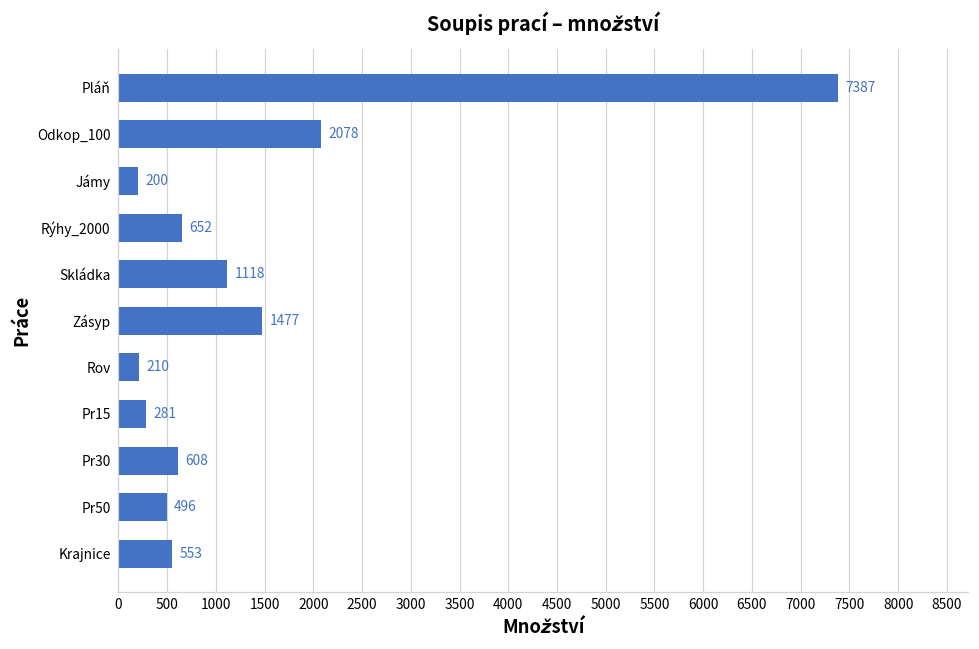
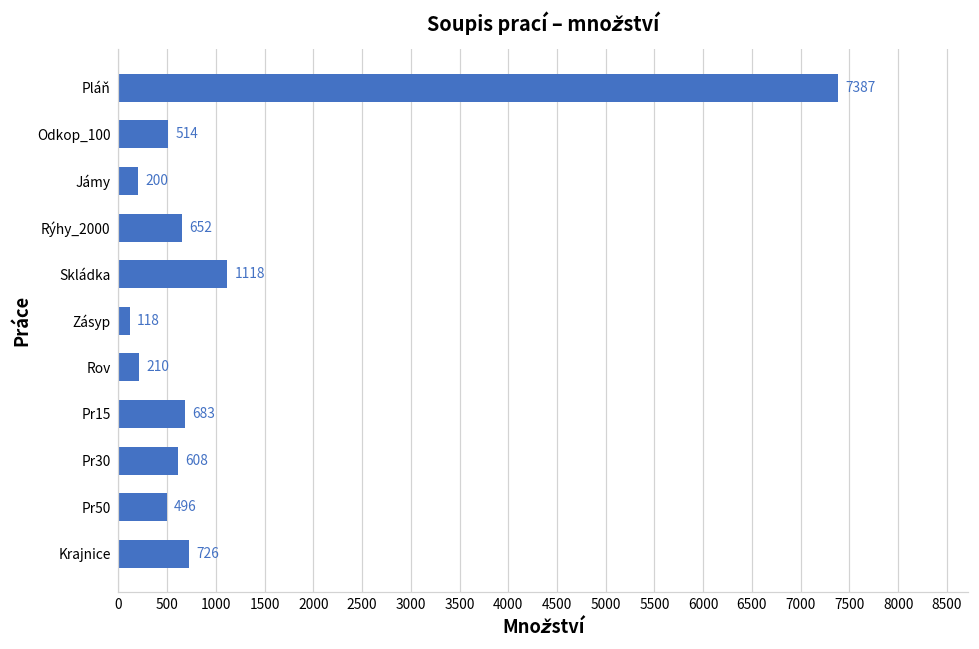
Odkop_100: 2078 -> 514
Zásyp: 1477 -> 118
Pr15: 281 -> 683
Krajnice: 553 -> 726
